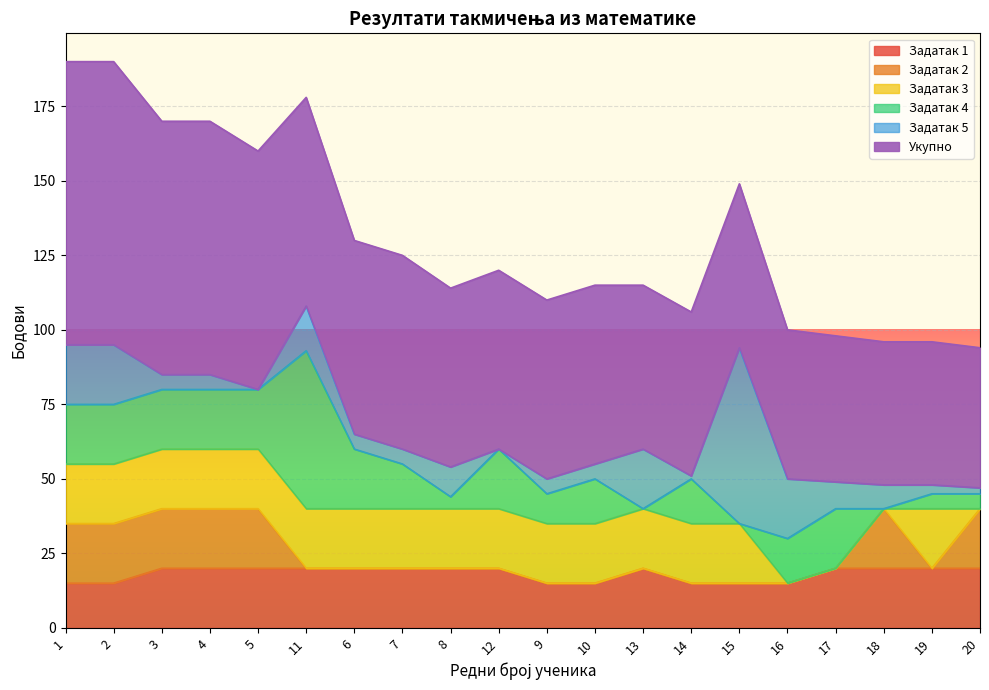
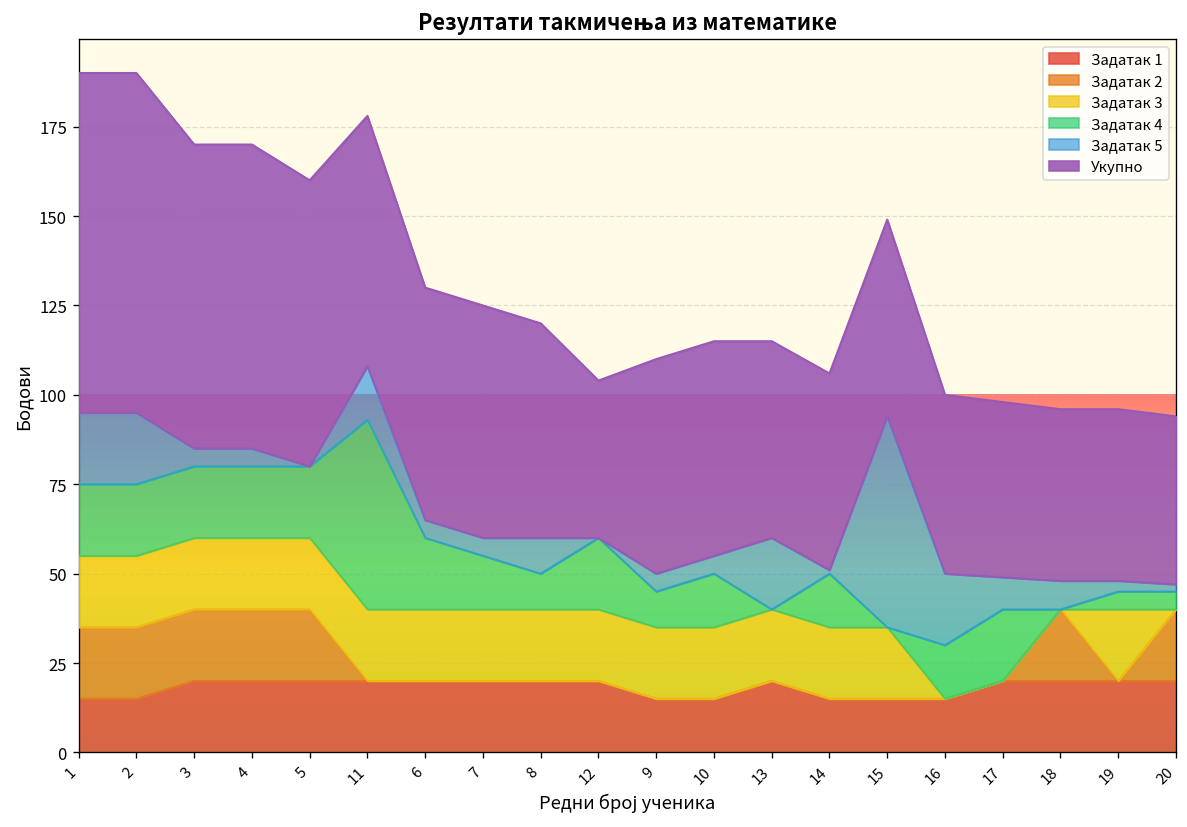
Задатак 4, 8: 4 -> 10
Укупно, 12: 60 -> 44
